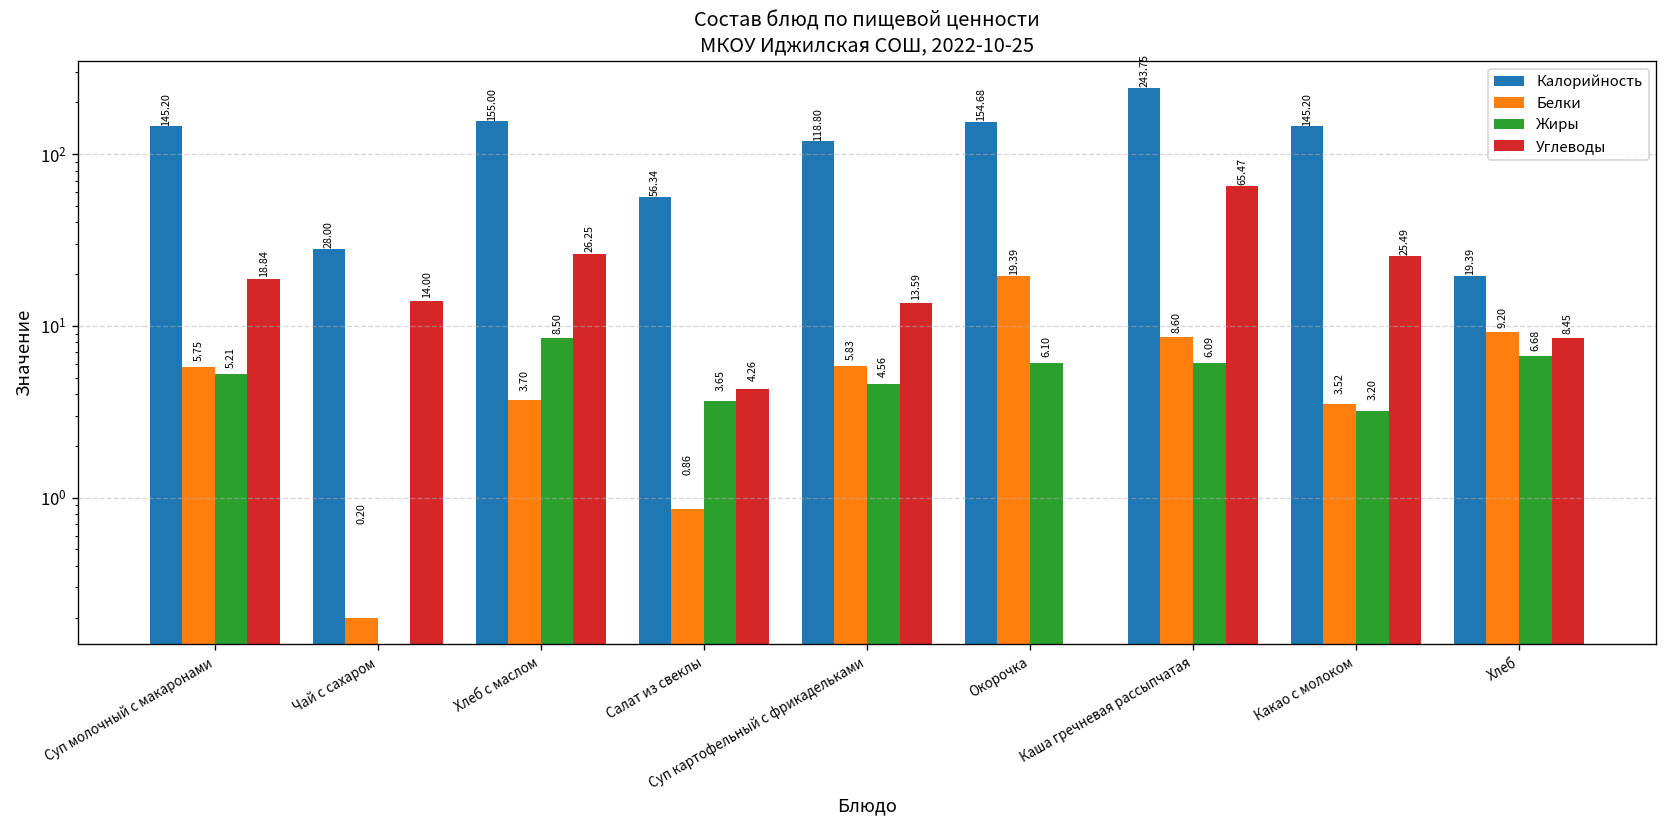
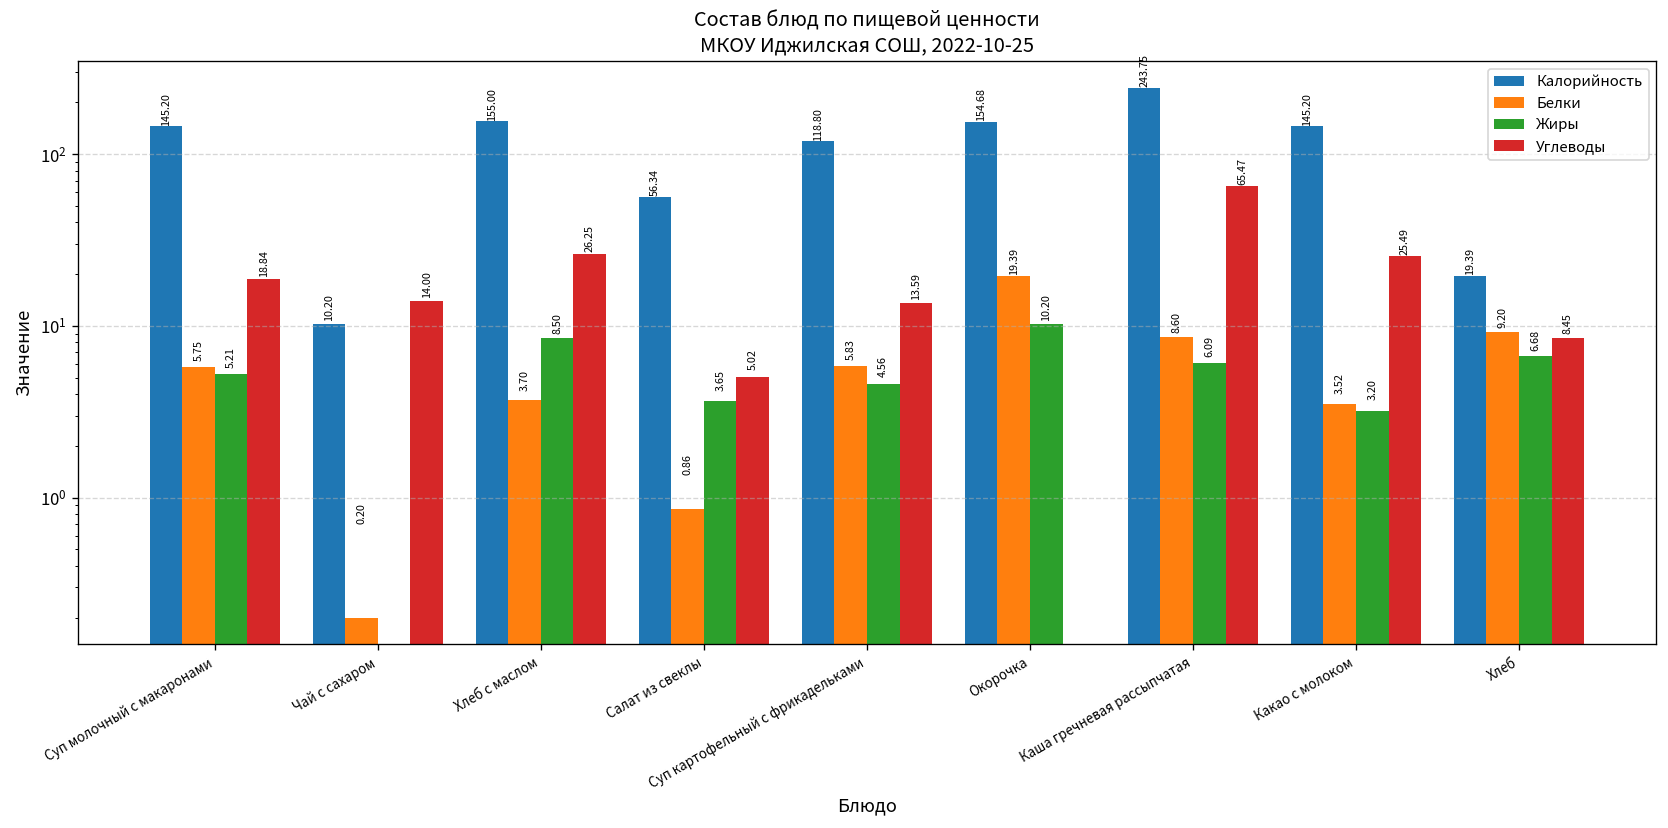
Калорийность, Чай с сахаром: 28.00 -> 10.20
Углеводы, Салат из свеклы: 4.26 -> 5.02
Жиры, Окорочка: 6.10 -> 10.20
